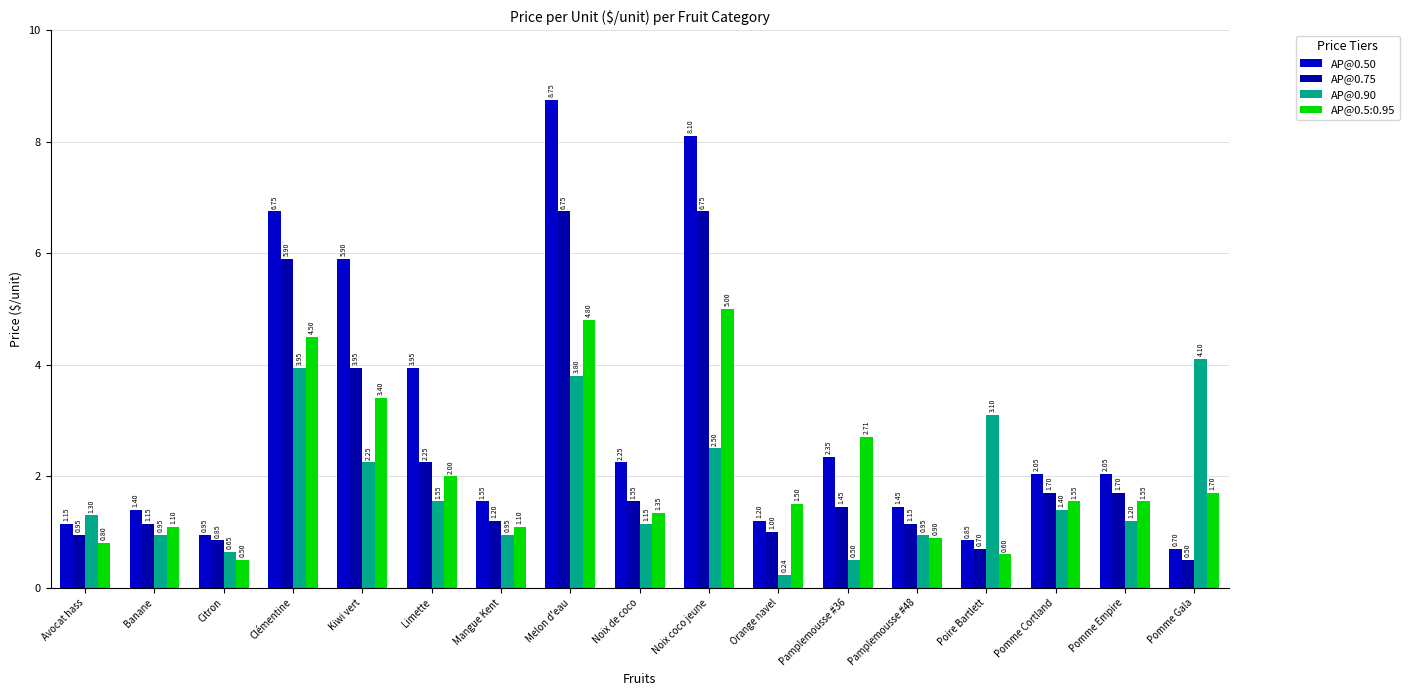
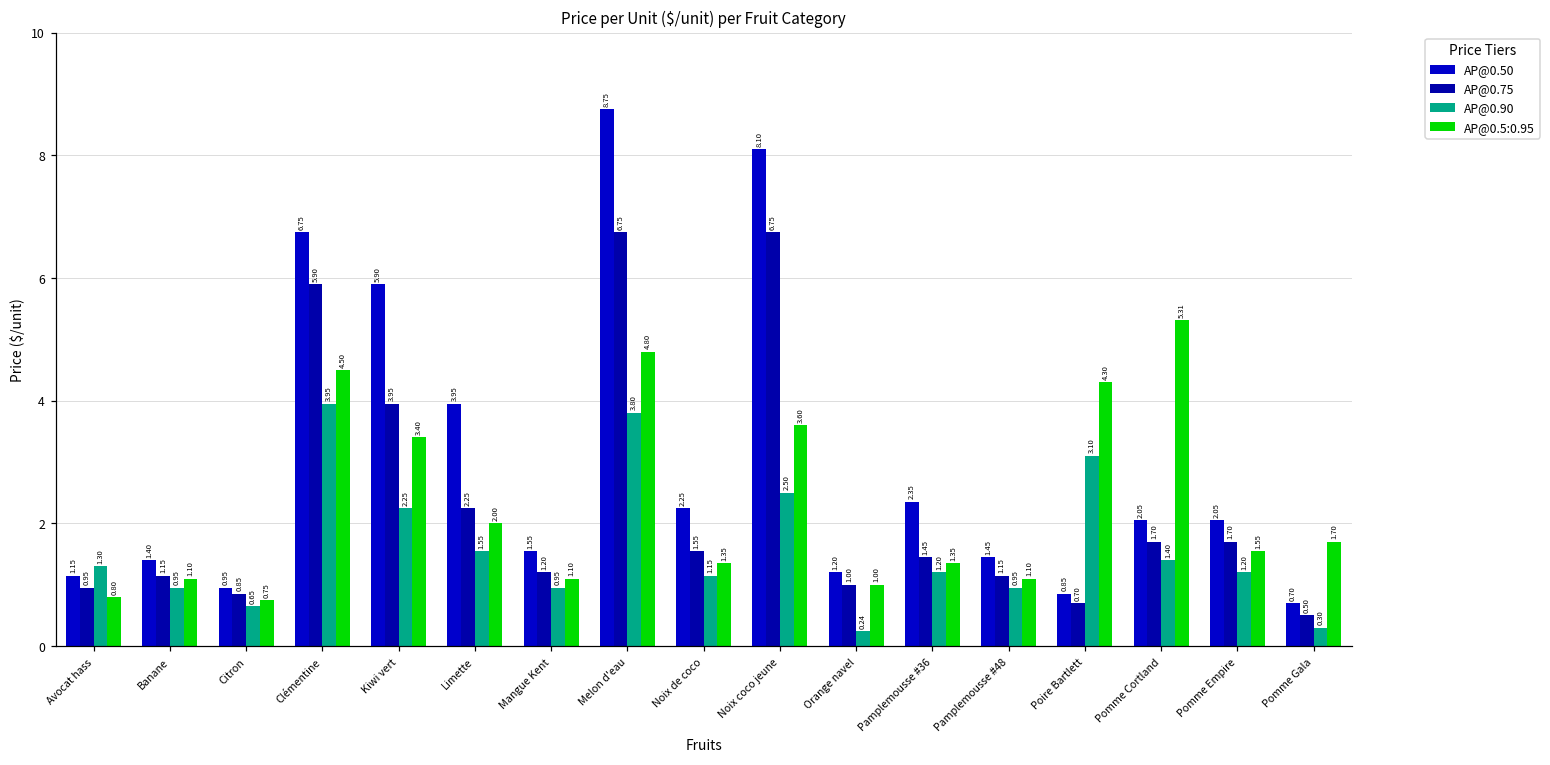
AP@0.5:0.95, Citron: 0.50 -> 0.75
AP@0.5:0.95, Noix coco jeune: 5.00 -> 3.60
AP@0.5:0.95, Orange navel: 1.50 -> 1.00
AP@0.90, Pamplemousse #36: 0.50 -> 1.20
AP@0.5:0.95, Pamplemousse #36: 2.71 -> 1.35
AP@0.5:0.95, Pamplemousse #48: 0.90 -> 1.10
AP@0.5:0.95, Poire Bartlett: 0.60 -> 4.30
AP@0.5:0.95, Pomme Cortland: 1.55 -> 5.31
AP@0.90, Pomme Gala: 4.10 -> 0.30
